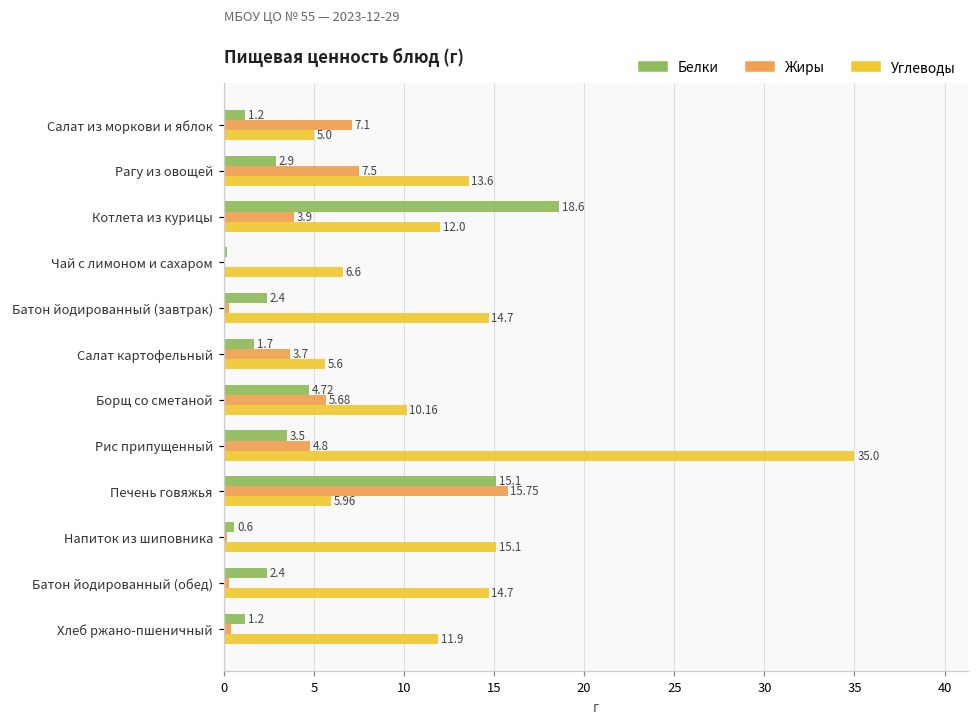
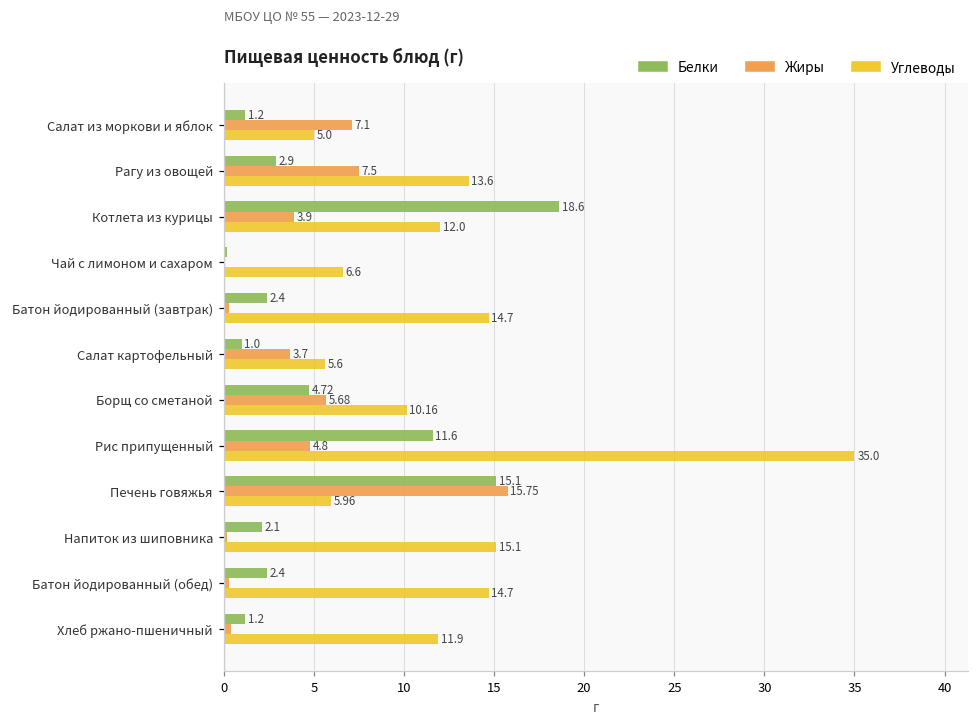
Белки, Салат картофельный: 1.7 -> 1.0
Белки, Рис припущенный: 3.5 -> 11.6
Белки, Напиток из шиповника: 0.6 -> 2.1
